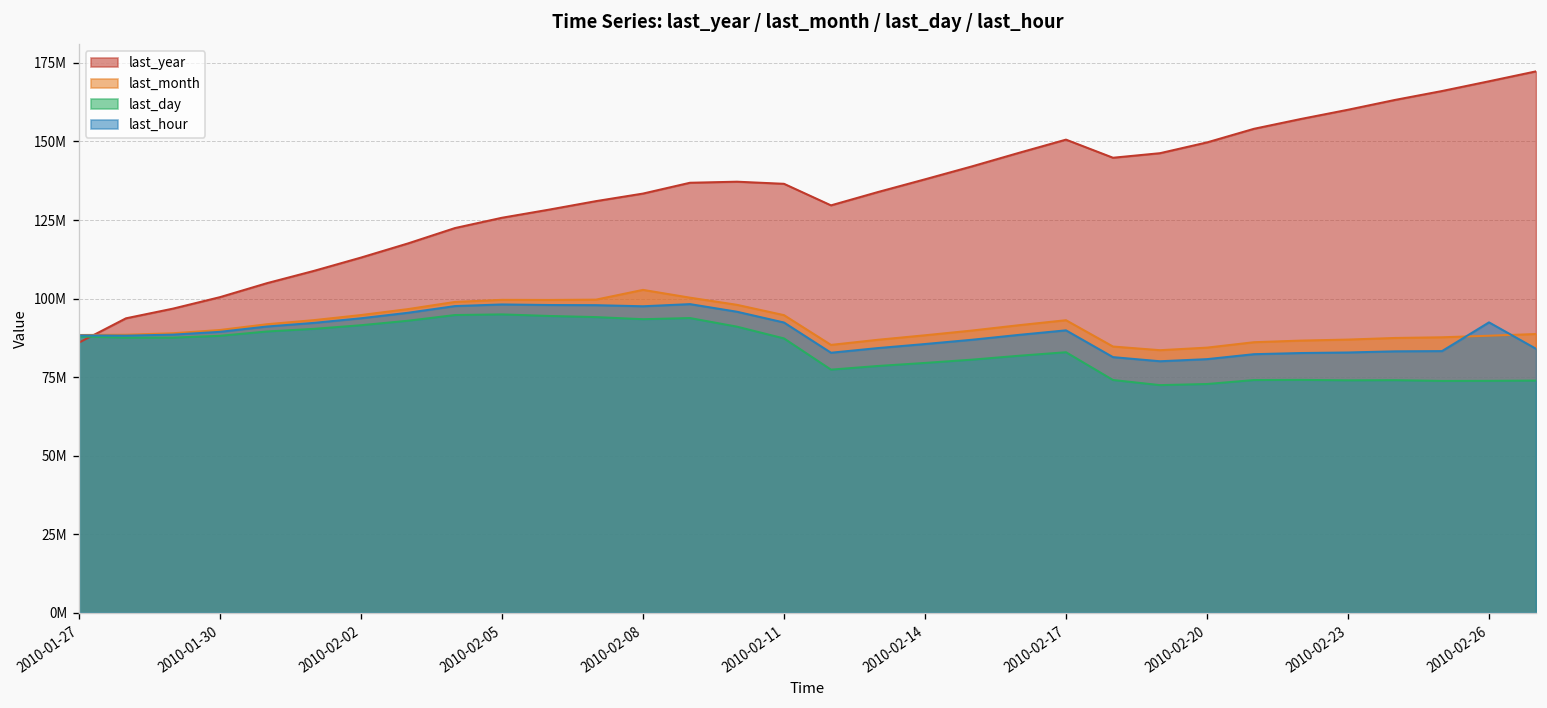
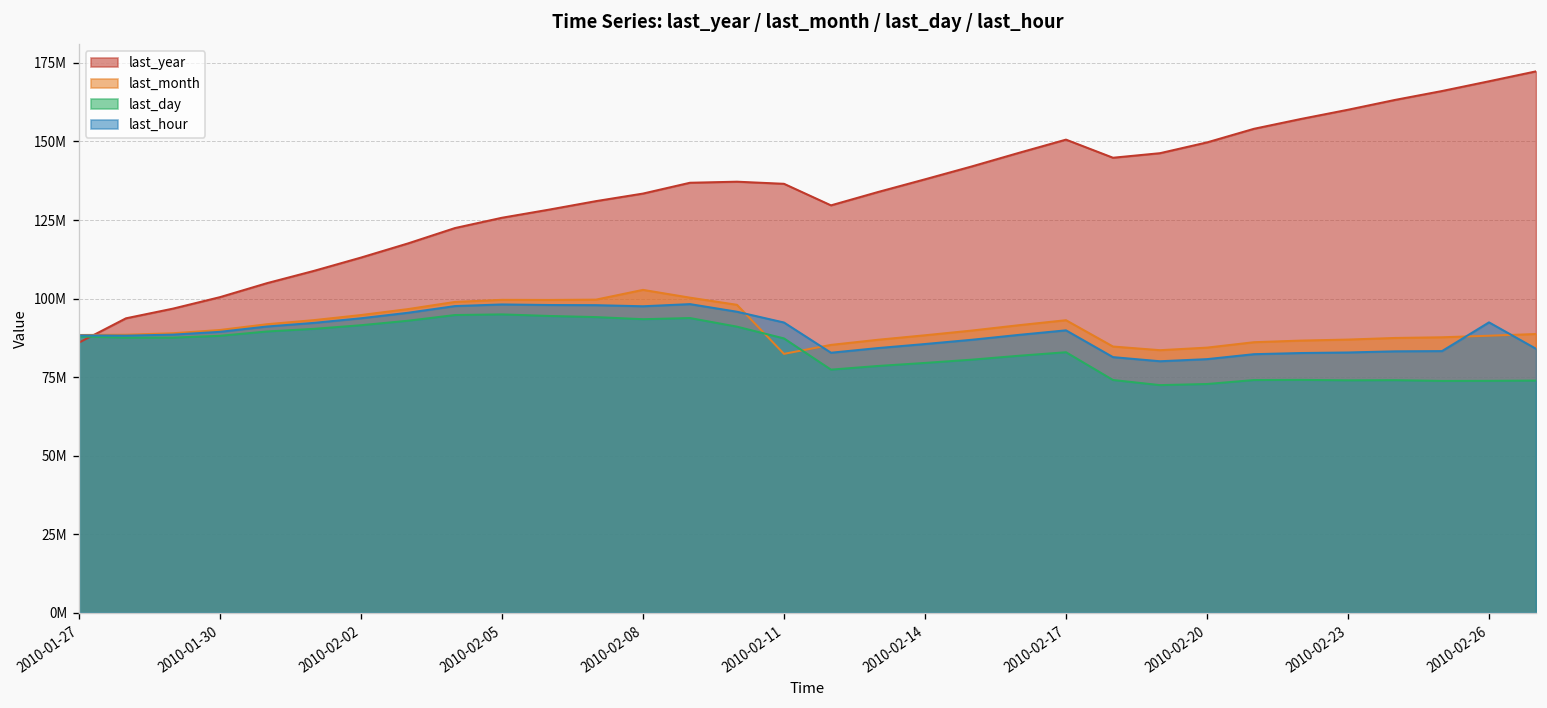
last_month, 2010-02-11: 95000000 -> 82000000
